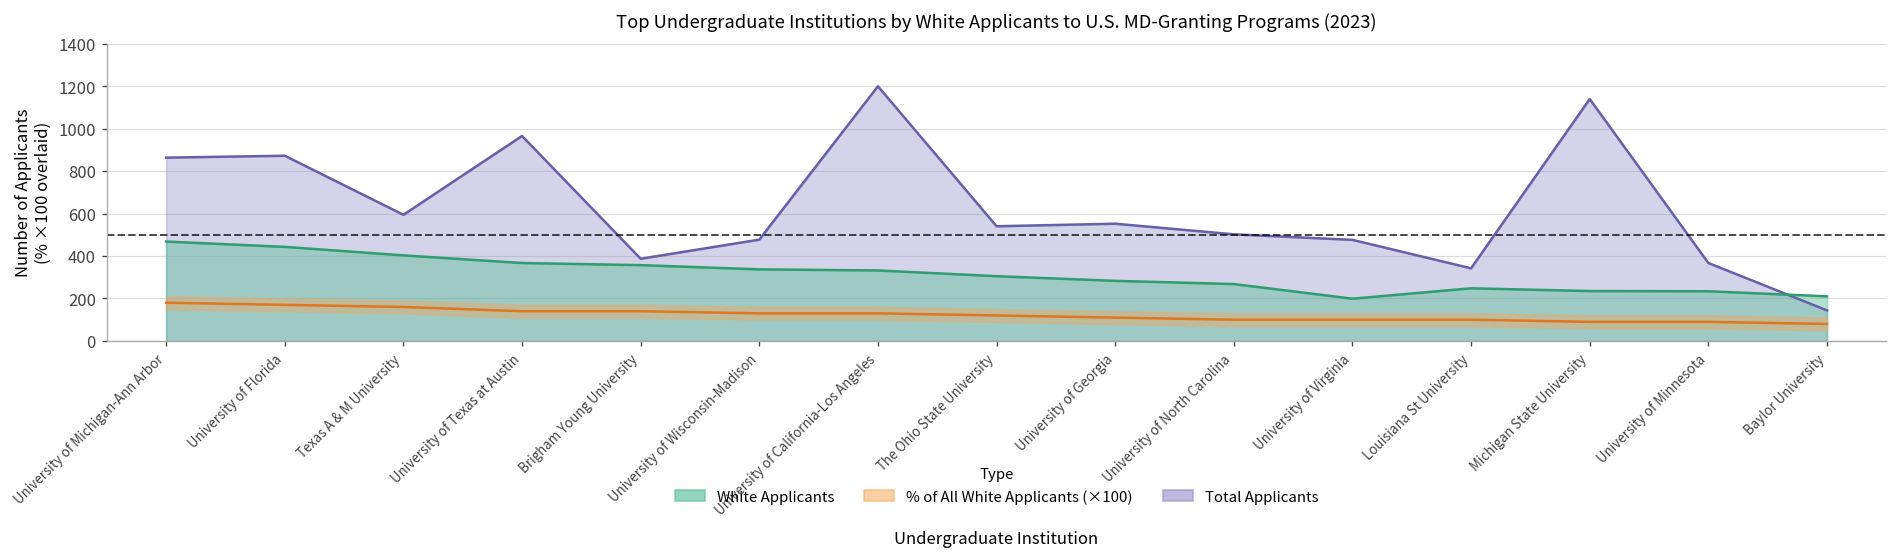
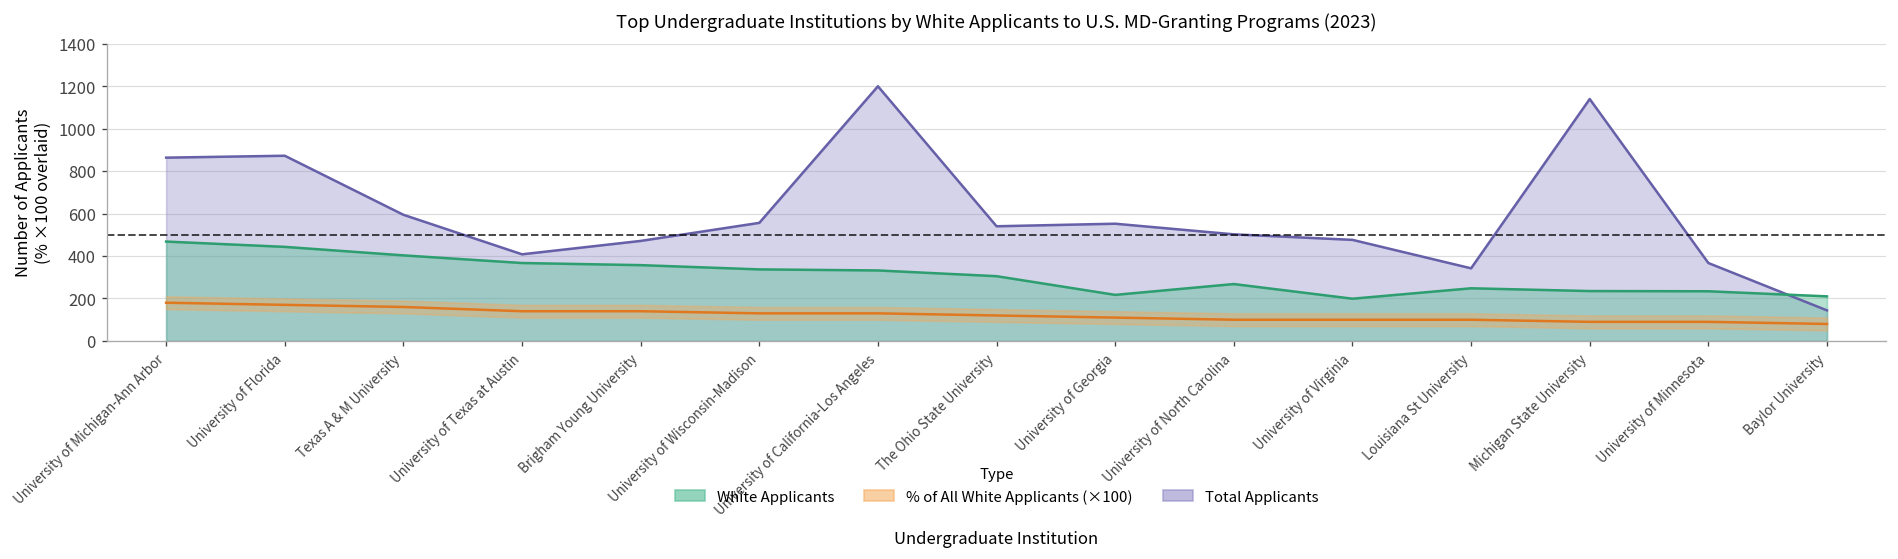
Total Applicants, University of Texas at Austin: 970 -> 410
Total Applicants, Brigham Young University: 390 -> 470
Total Applicants, University of Wisconsin-Madison: 480 -> 560
White Applicants, University of Georgia: 280 -> 220
